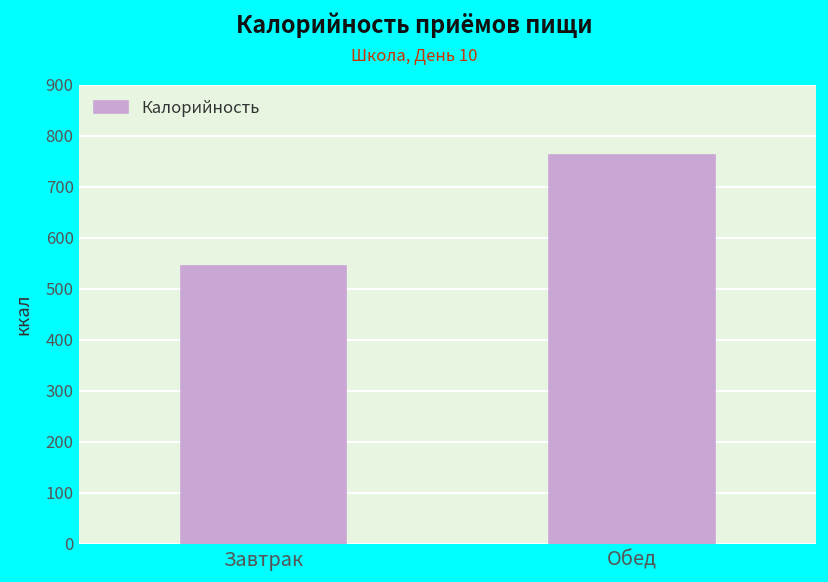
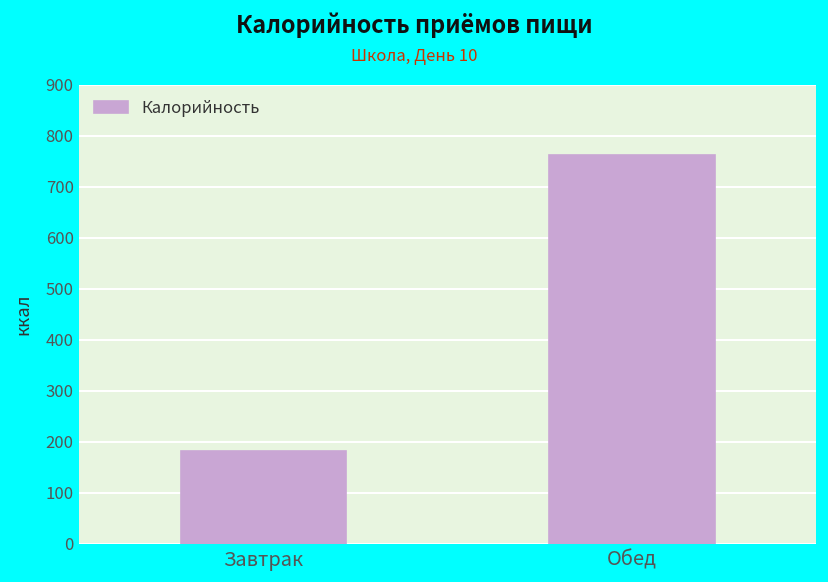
Завтрак: 540 -> 180
